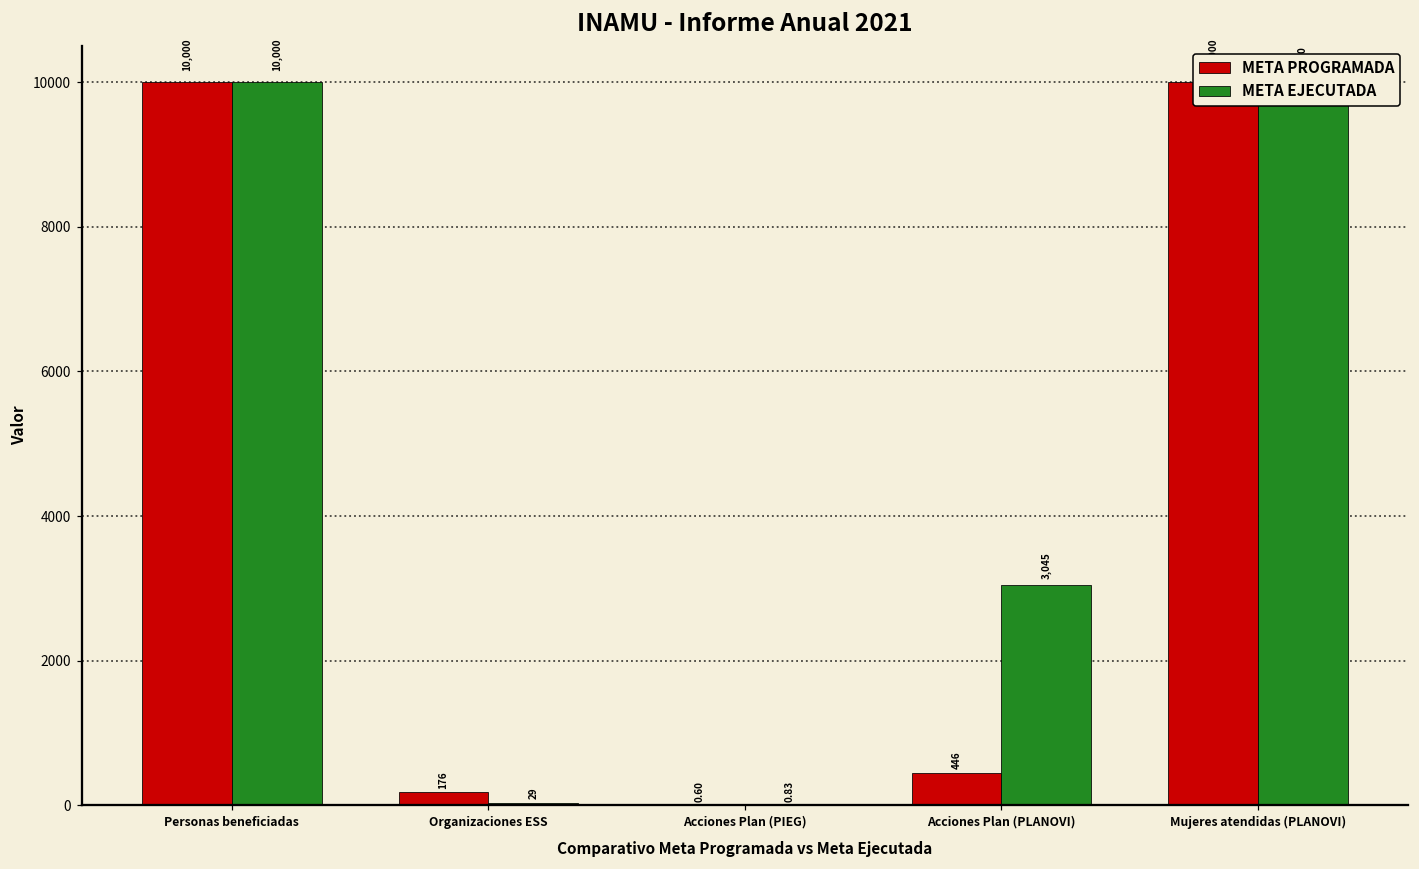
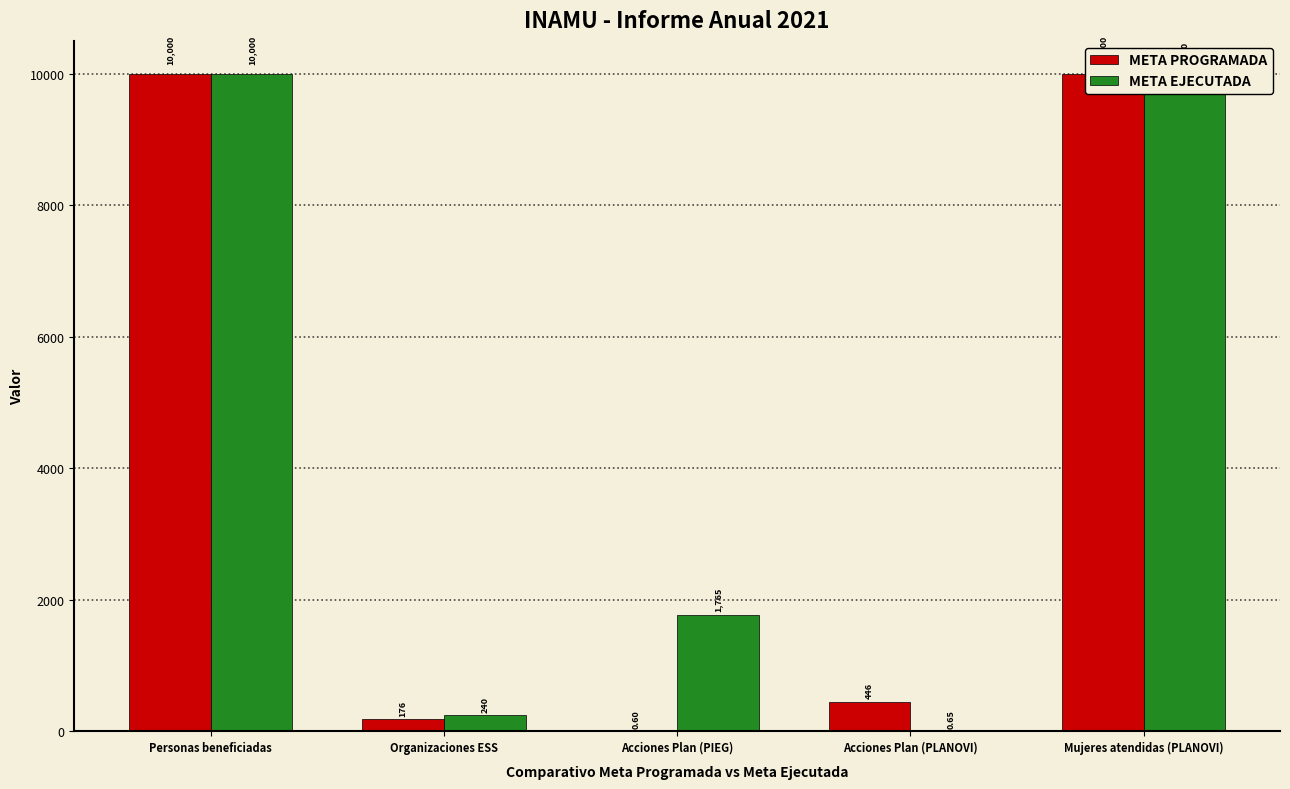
META EJECUTADA, Organizaciones ESS: 29 -> 240
META EJECUTADA, Acciones Plan (PIEG): 0.83 -> 1,765
META EJECUTADA, Acciones Plan (PLANOVI): 3,045 -> 0.65
